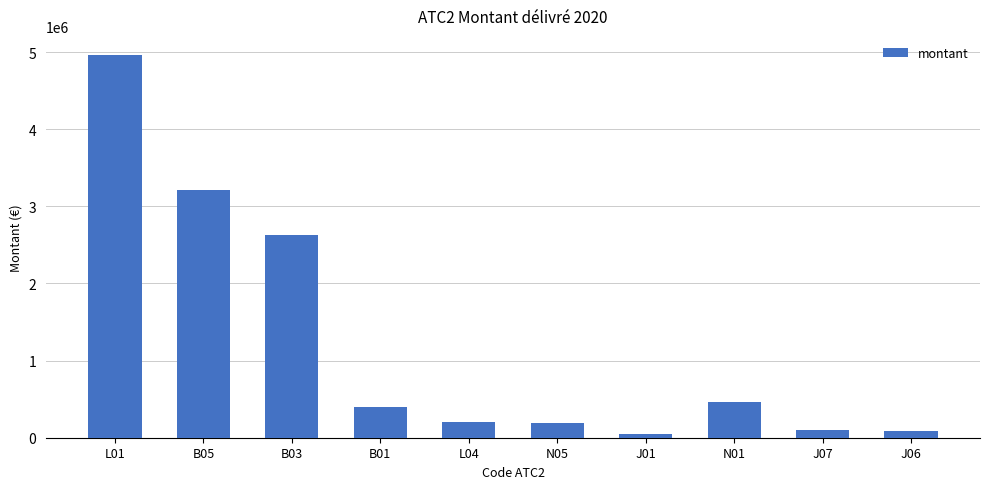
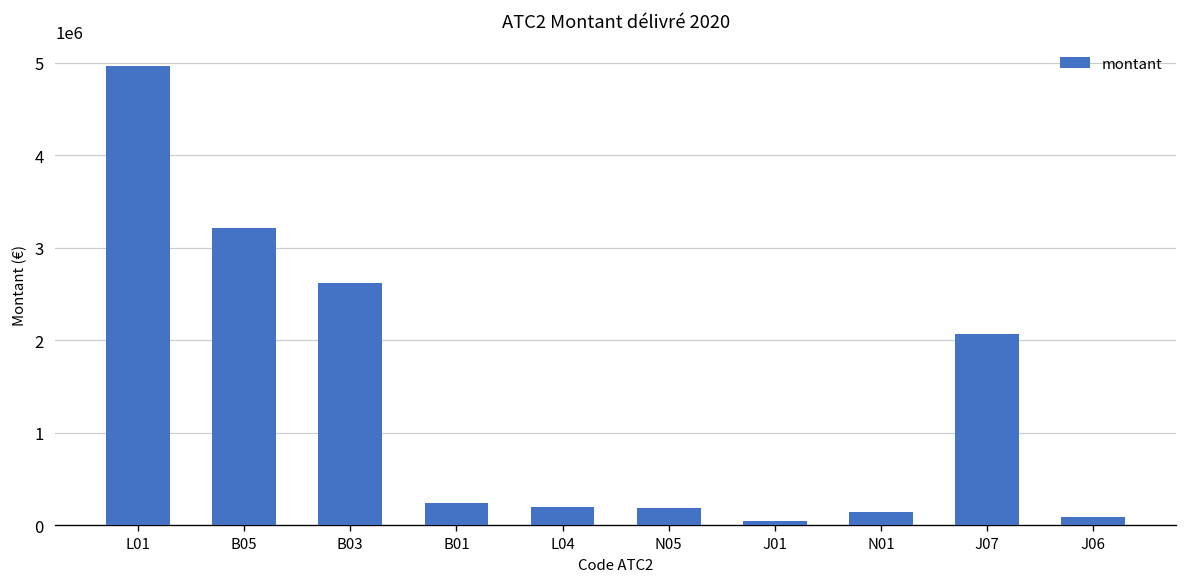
B01: 400000 -> 200000
N01: 500000 -> 100000
J07: 100000 -> 2100000
